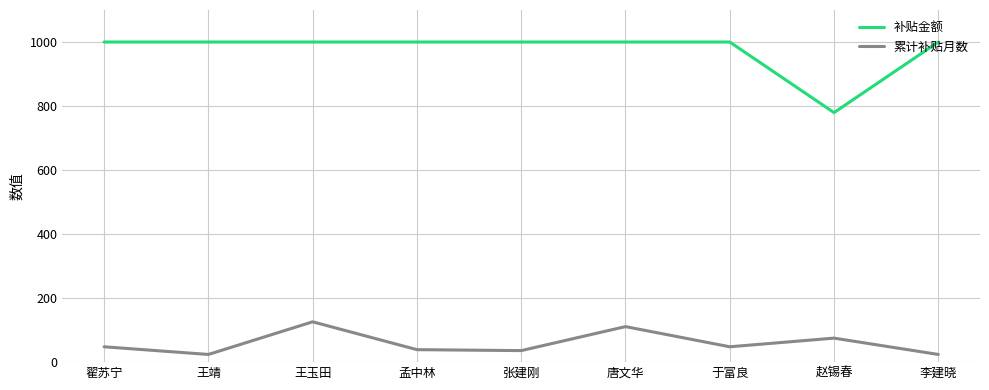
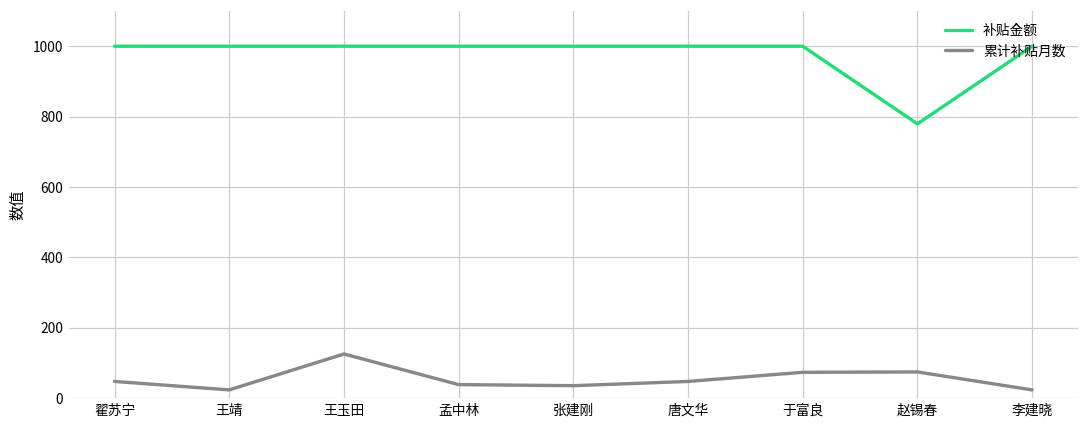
累计补贴月数, 唐文华: 110 -> 50
累计补贴月数, 于富良: 50 -> 70
